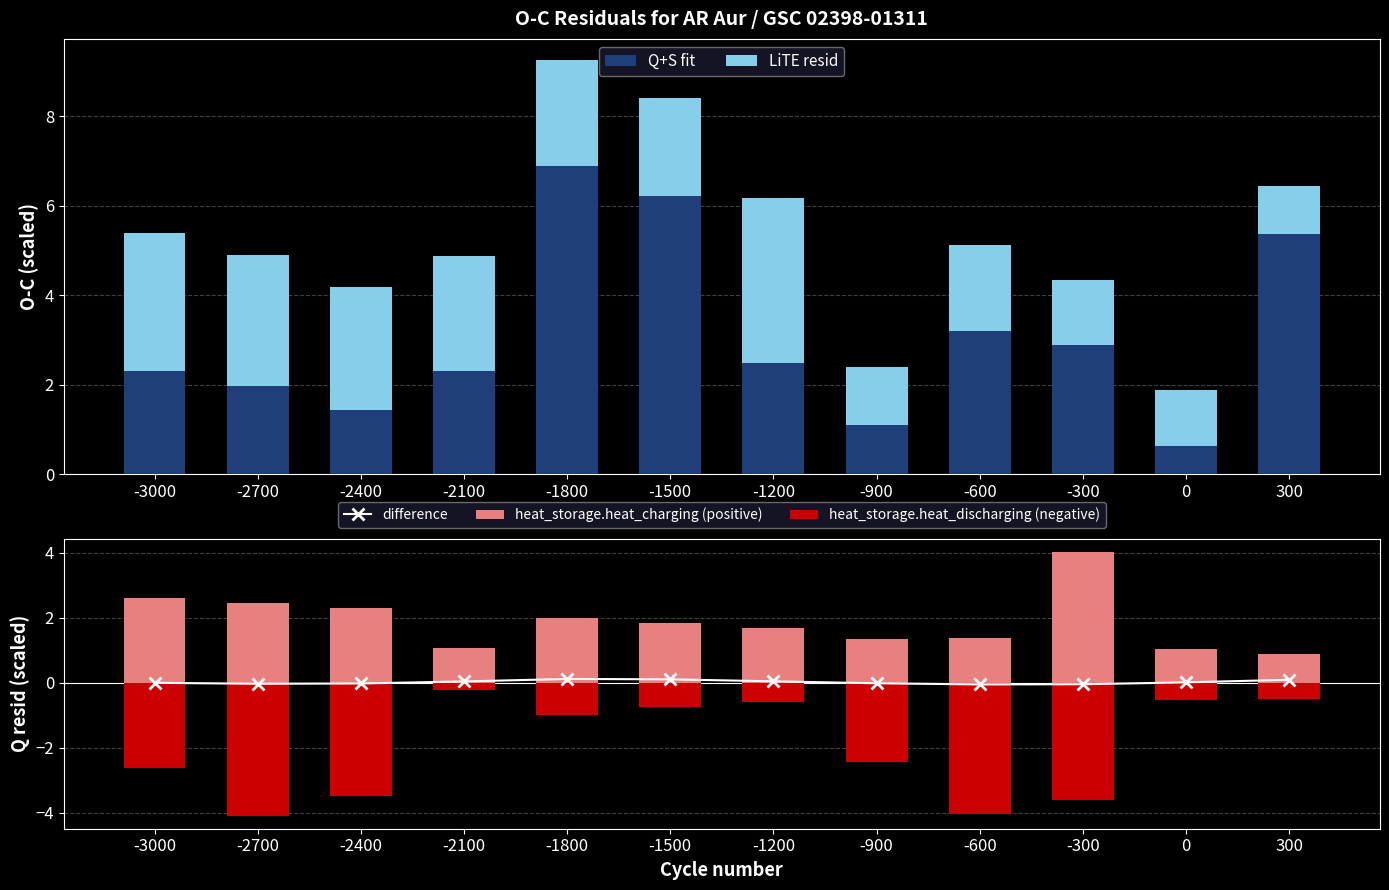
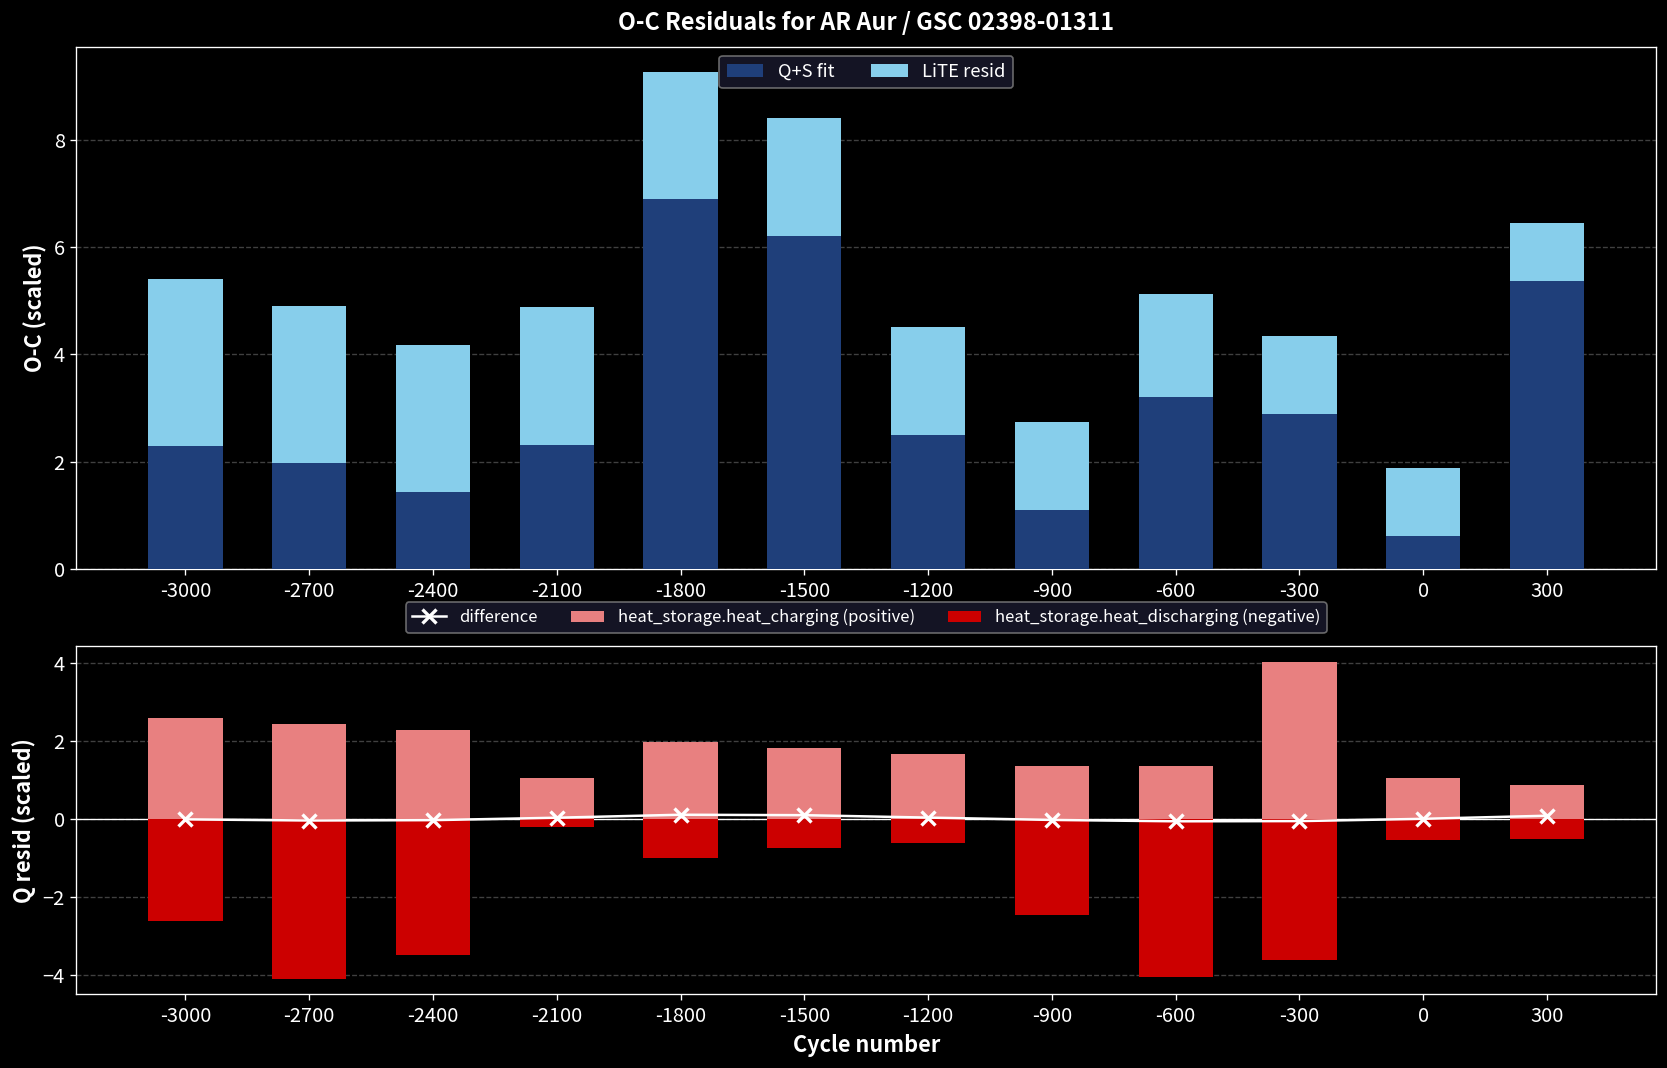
O-C Residuals for AR Aur / GSC 02398-01311, LiTE resid, -1200: 3.7 -> 2.0
O-C Residuals for AR Aur / GSC 02398-01311, LiTE resid, -900: 1.3 -> 1.6
